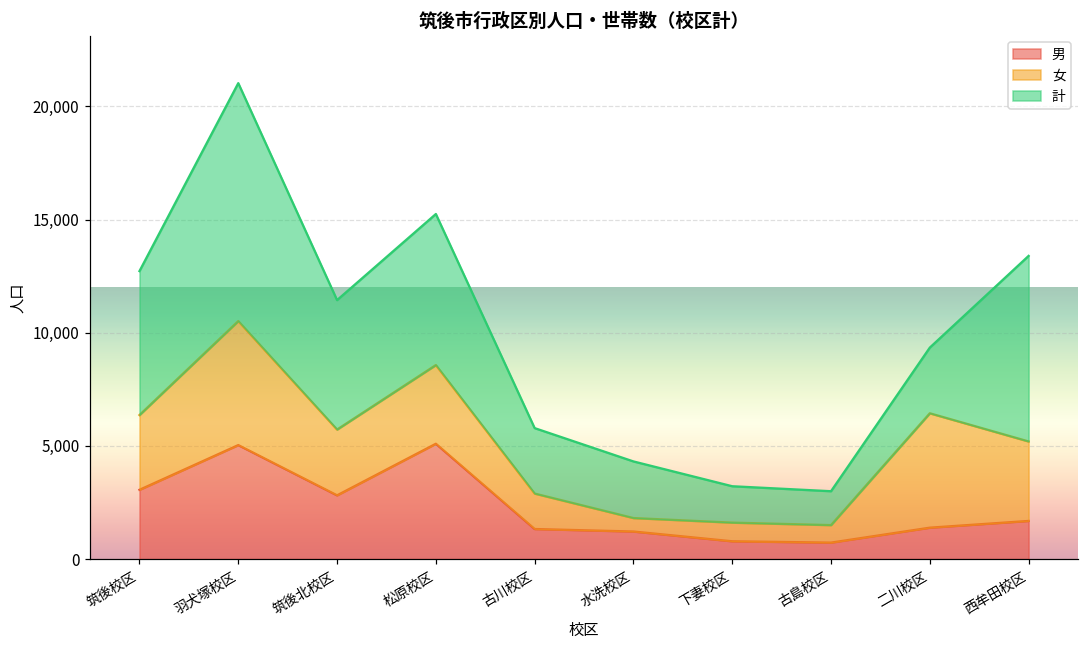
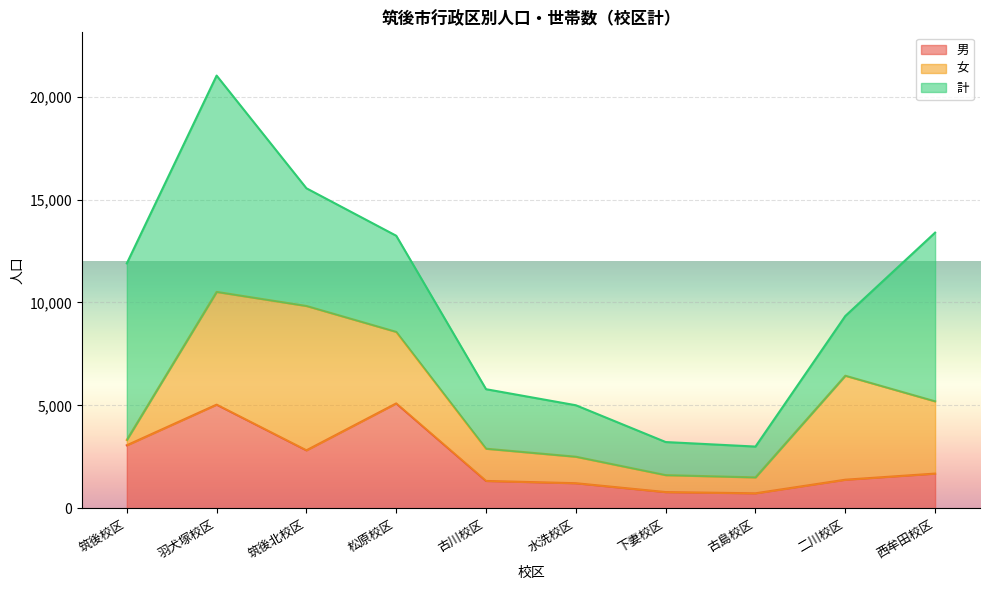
女, 筑後校区: 3,300 -> 300
計, 筑後校区: 6,400 -> 8,600
女, 筑後北校区: 2,900 -> 7,000
計, 松原校区: 6,700 -> 4,700
女, 水洗校区: 600 -> 1,300
